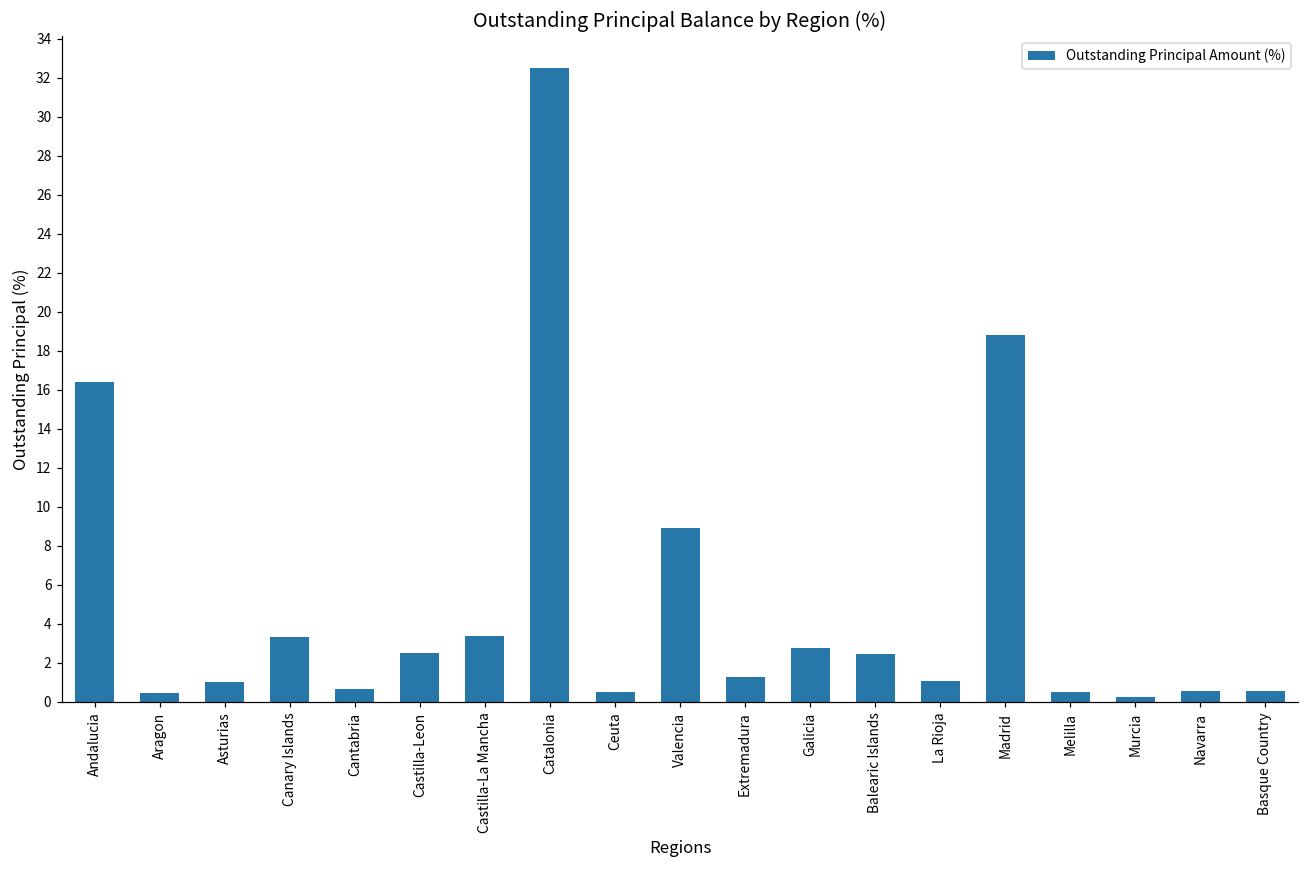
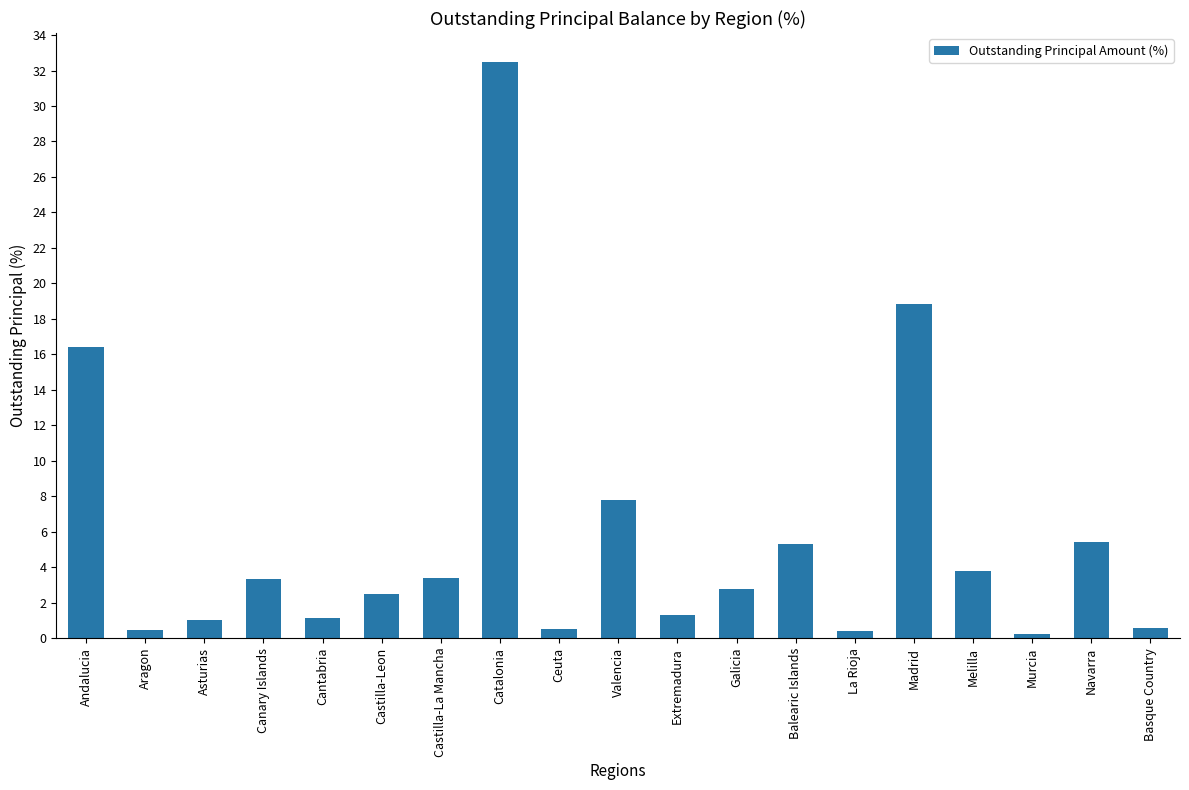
Cantabria: 0.6 -> 1.1
Valencia: 8.9 -> 7.8
Balearic Islands: 2.5 -> 5.3
La Rioja: 1.1 -> 0.4
Melilla: 0.5 -> 3.8
Navarra: 0.5 -> 5.4
